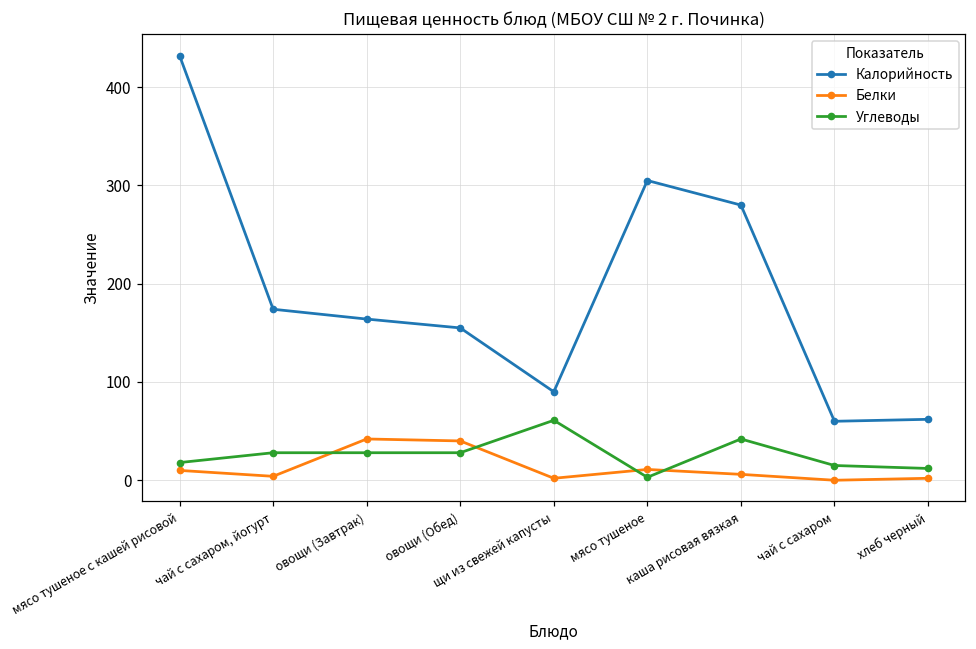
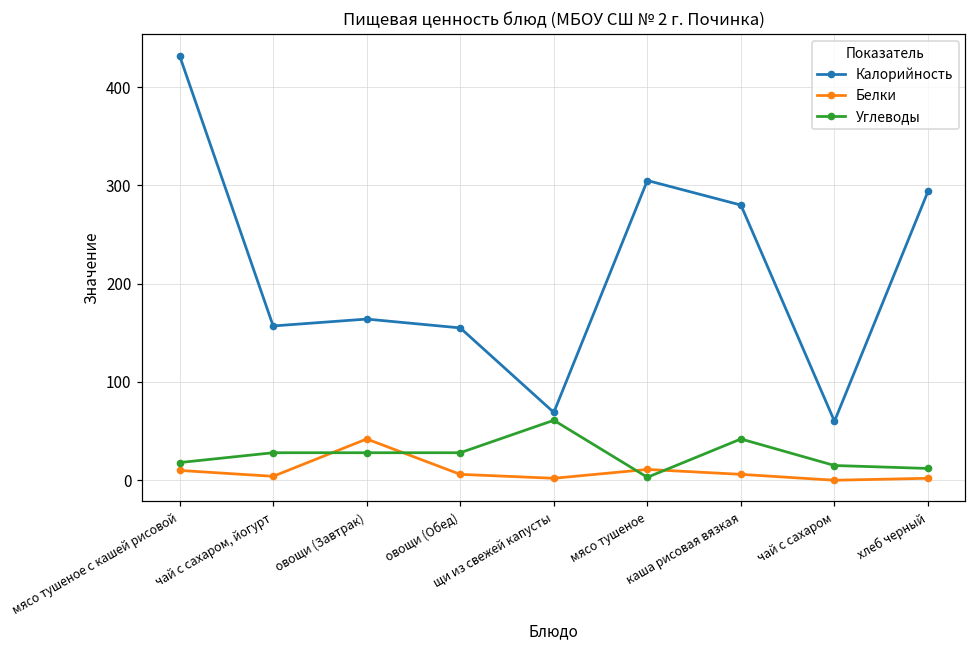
Калорийность, чай с сахаром, йогурт: 170 -> 160
Белки, овощи (Обед): 40 -> 10
Калорийность, щи из свежей капусты: 90 -> 70
Калорийность, хлеб черный: 60 -> 290
